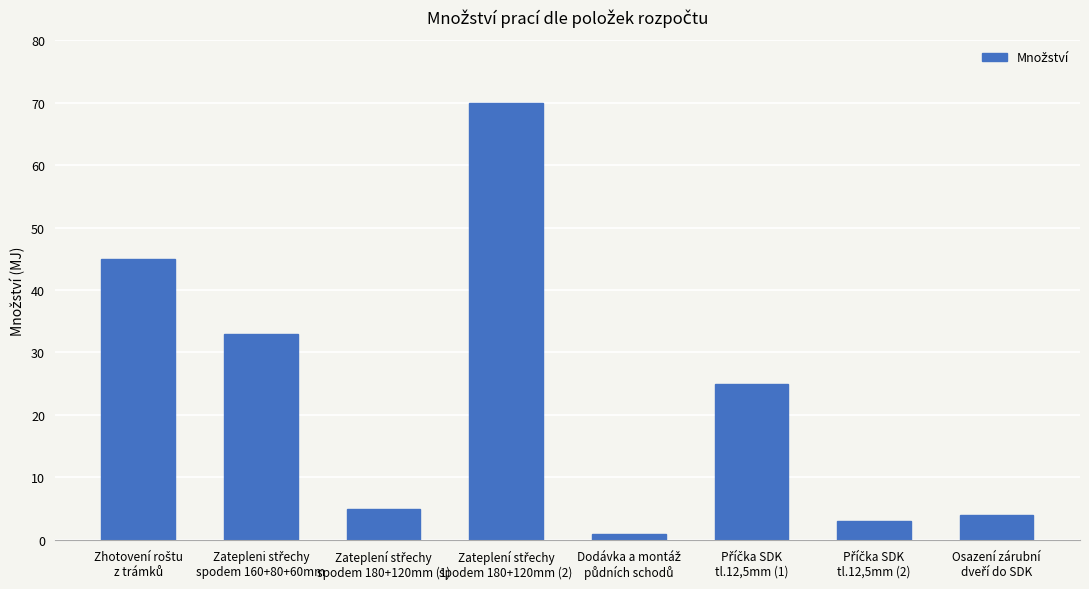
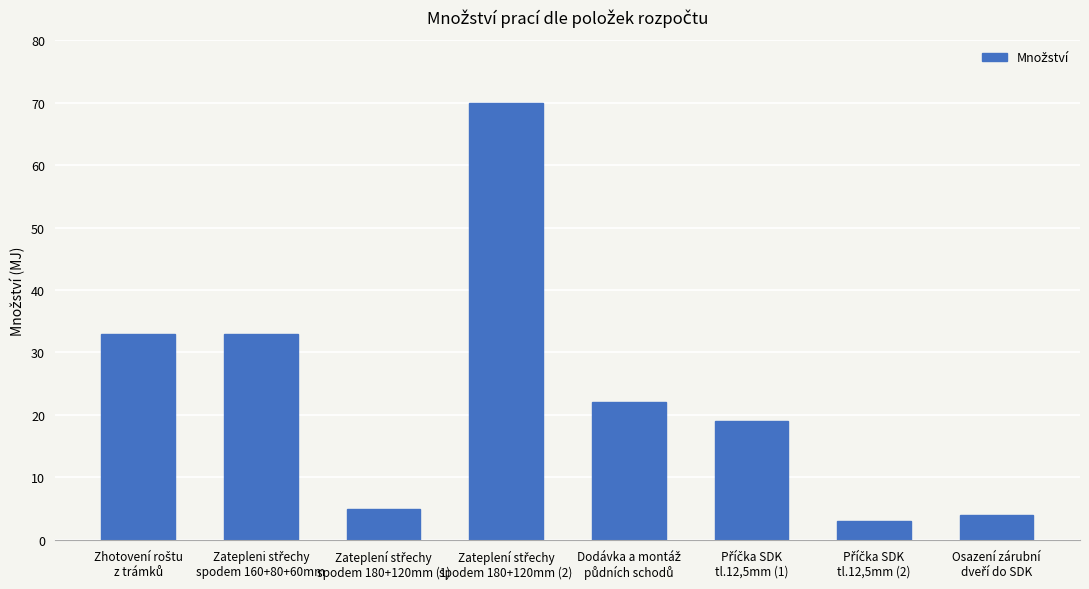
Zhotovení roštu z trámků: 45 -> 33
Dodávka a montáž půdních schodů: 1 -> 22
Příčka SDK tl.12,5mm (1): 25 -> 19
